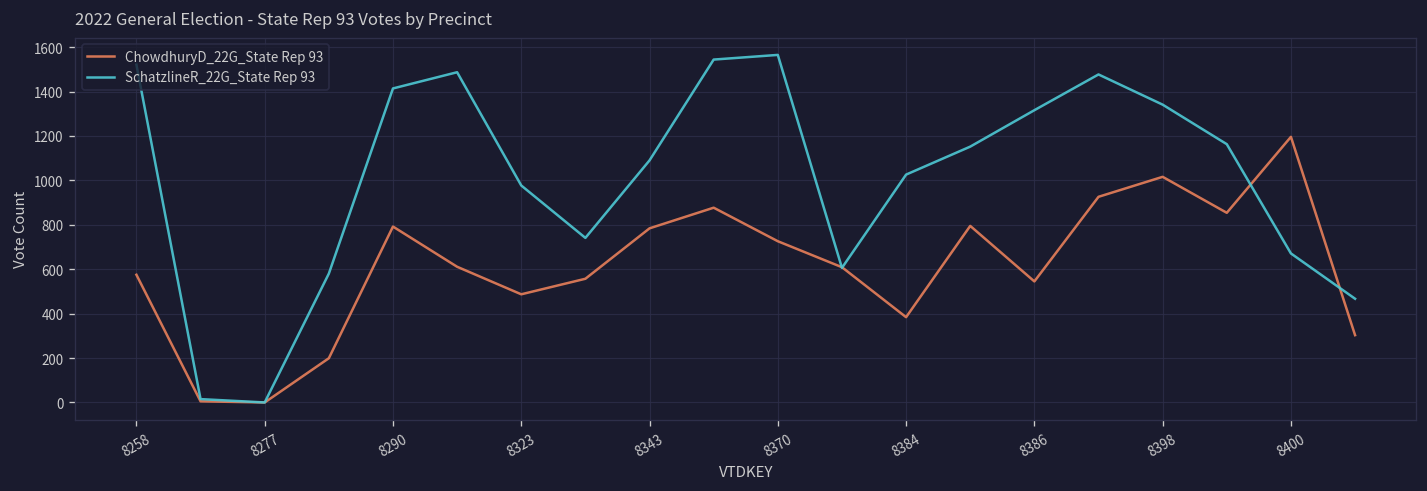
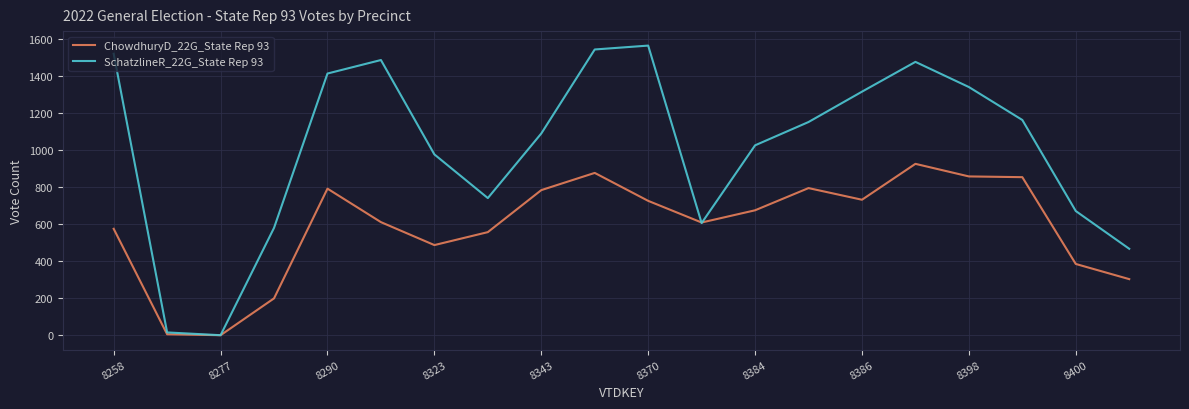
ChowdhuryD_22G_State Rep 93, 8384: 380 -> 680
ChowdhuryD_22G_State Rep 93, 8386: 550 -> 730
ChowdhuryD_22G_State Rep 93, 8398: 1020 -> 860
ChowdhuryD_22G_State Rep 93, 8400: 1200 -> 390
